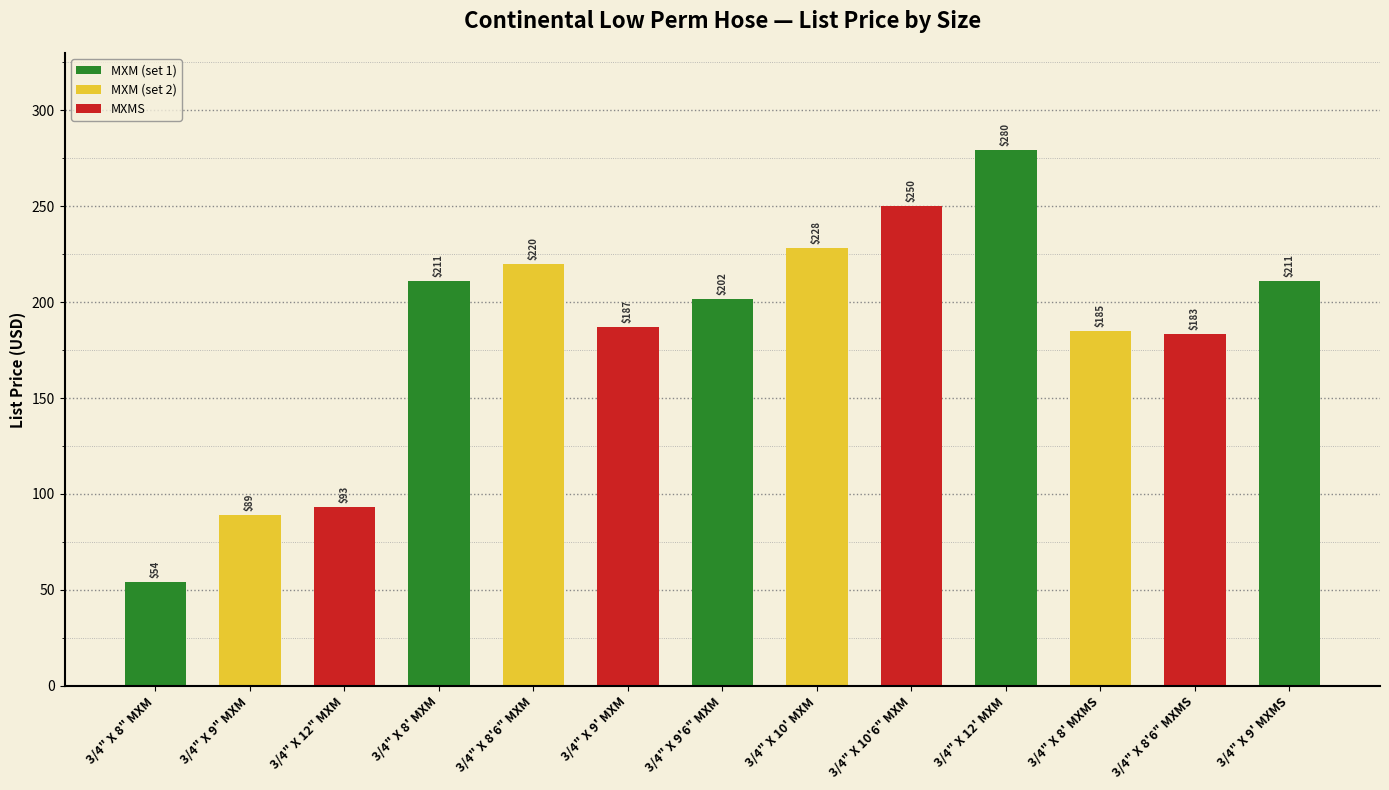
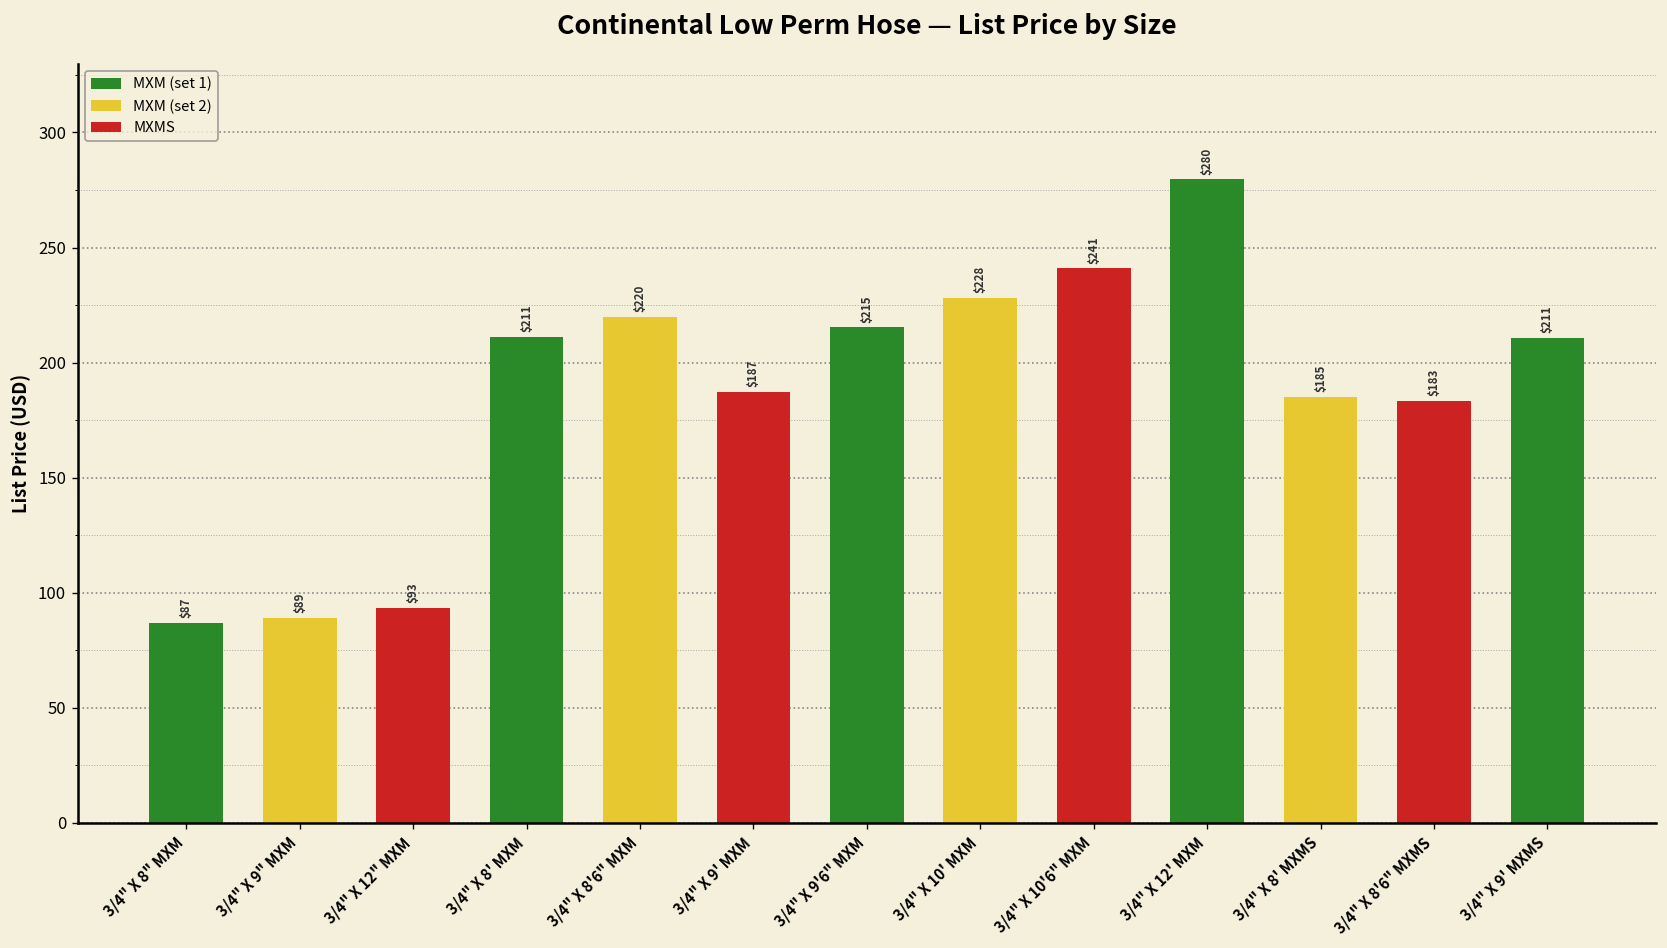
3/4" X 8" MXM: $54 -> $87
3/4" X 9'6" MXM: $202 -> $215
3/4" X 10'6" MXM: $250 -> $241
